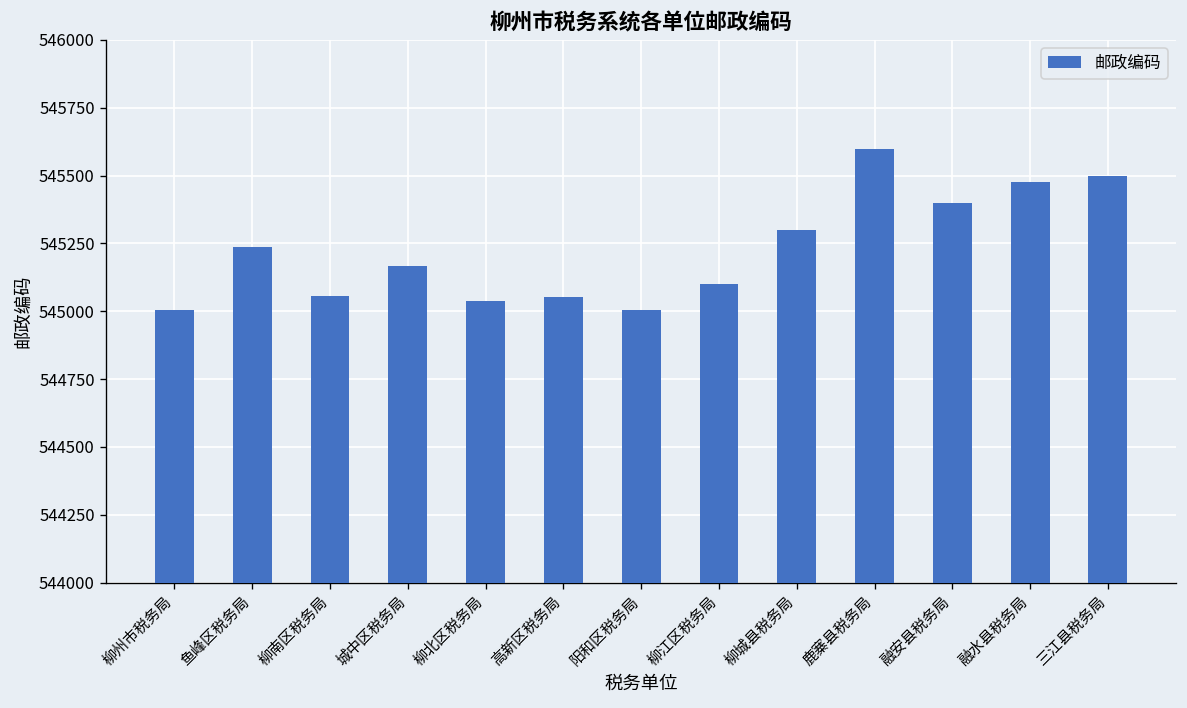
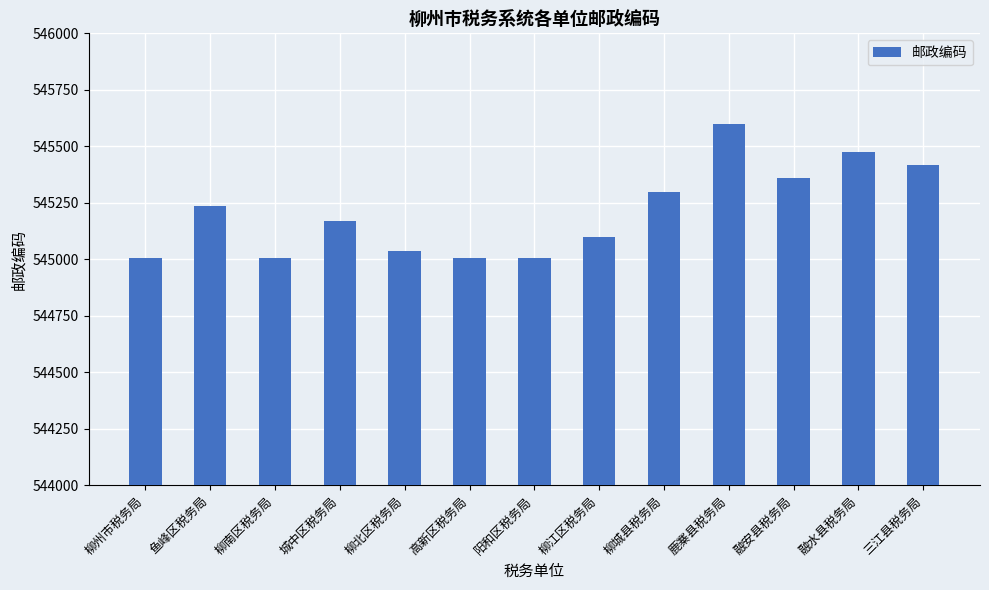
柳南区税务局: 545060 -> 545010
高新区税务局: 545050 -> 545010
融安县税务局: 545400 -> 545360
三江县税务局: 545500 -> 545420
